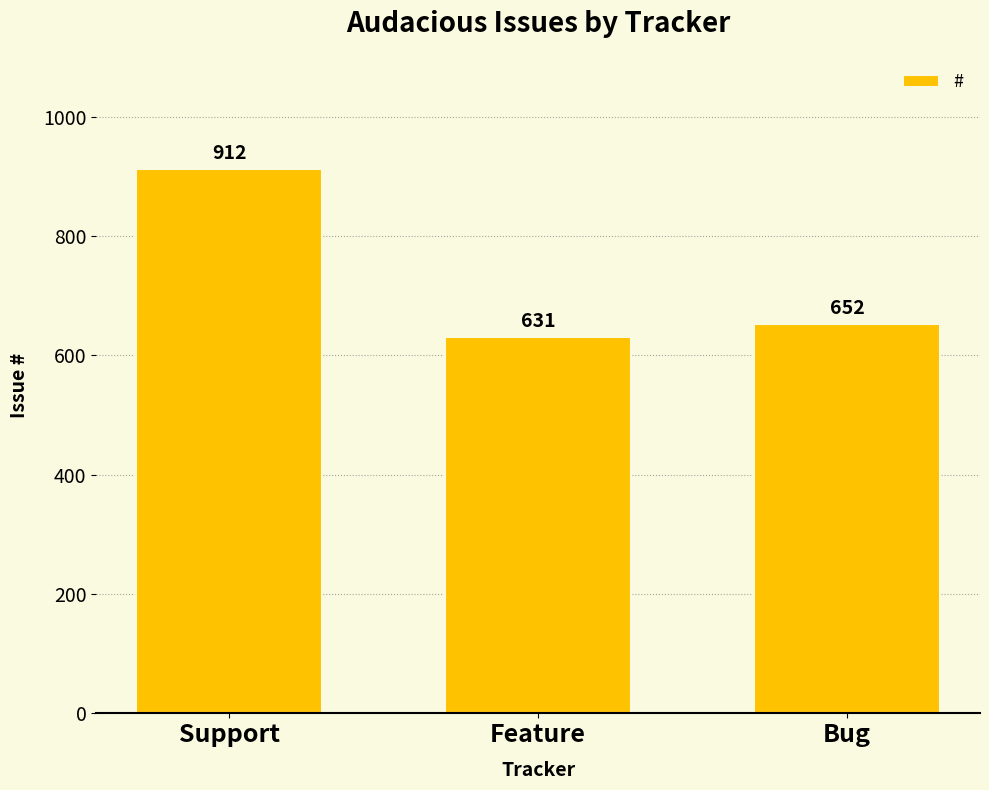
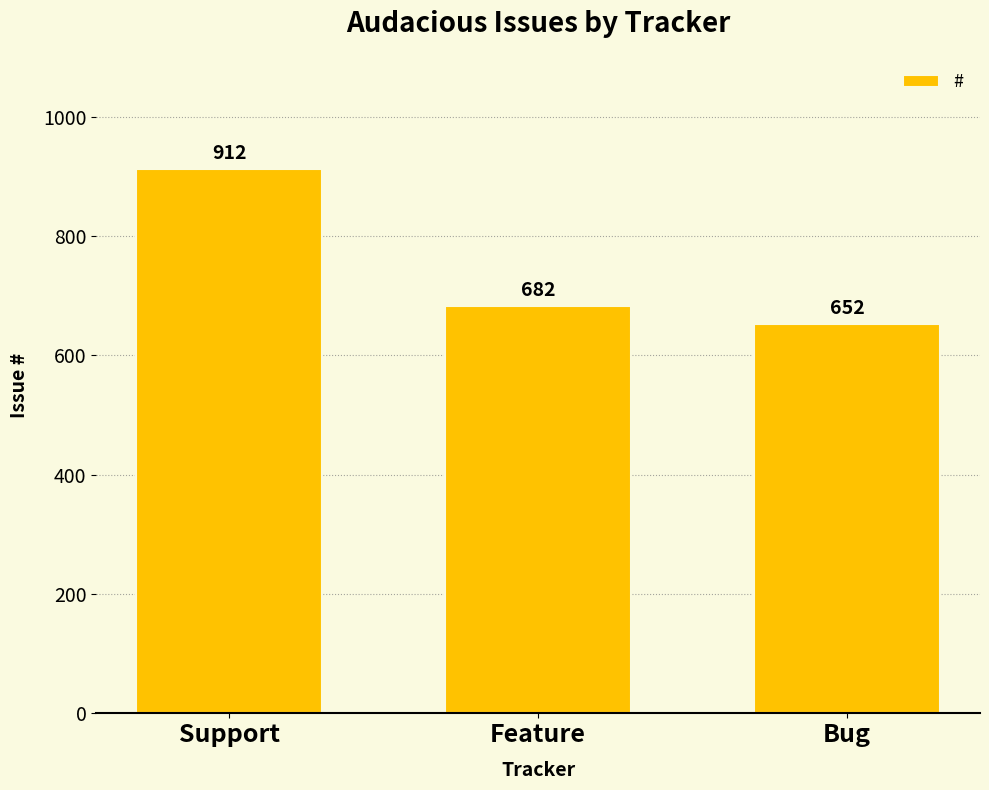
Feature: 631 -> 682
